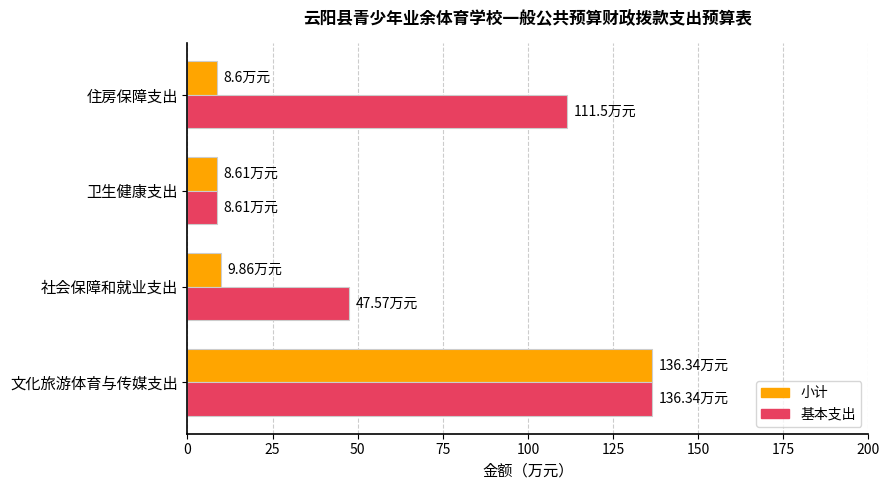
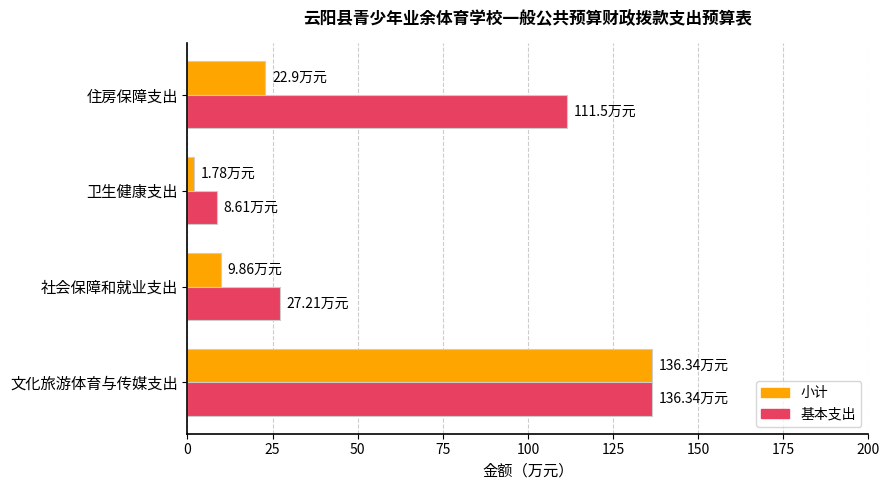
小计, 住房保障支出: 8.6 -> 22.9
小计, 卫生健康支出: 8.61 -> 1.78
基本支出, 社会保障和就业支出: 47.57 -> 27.21
